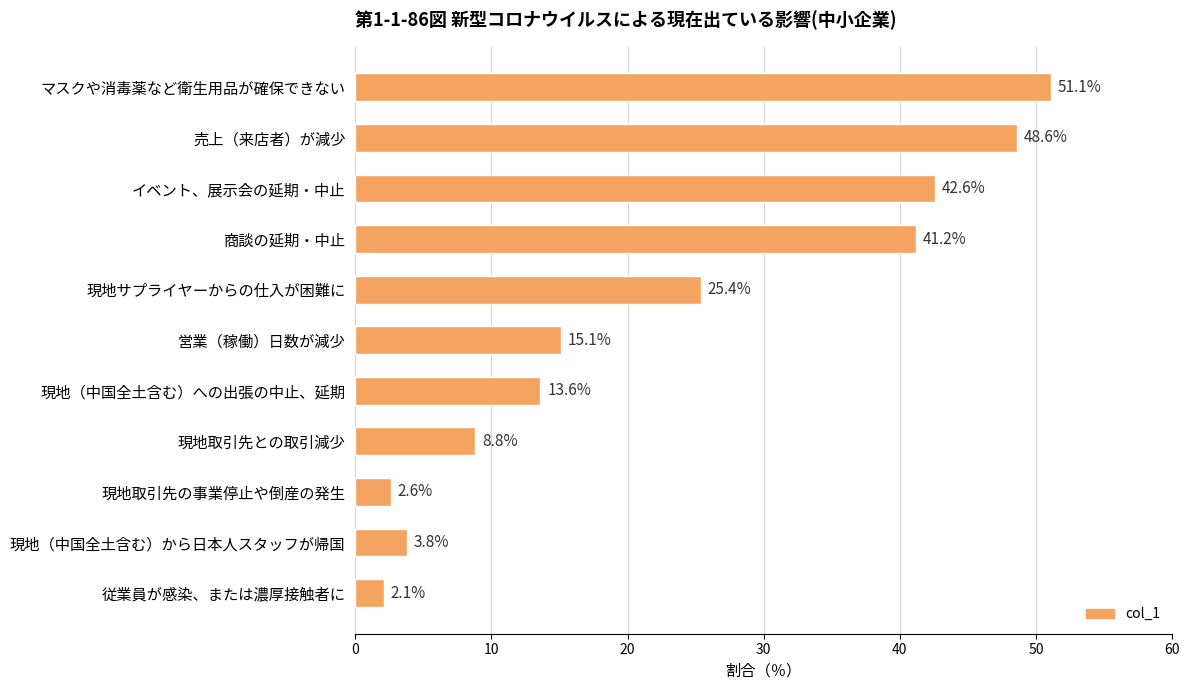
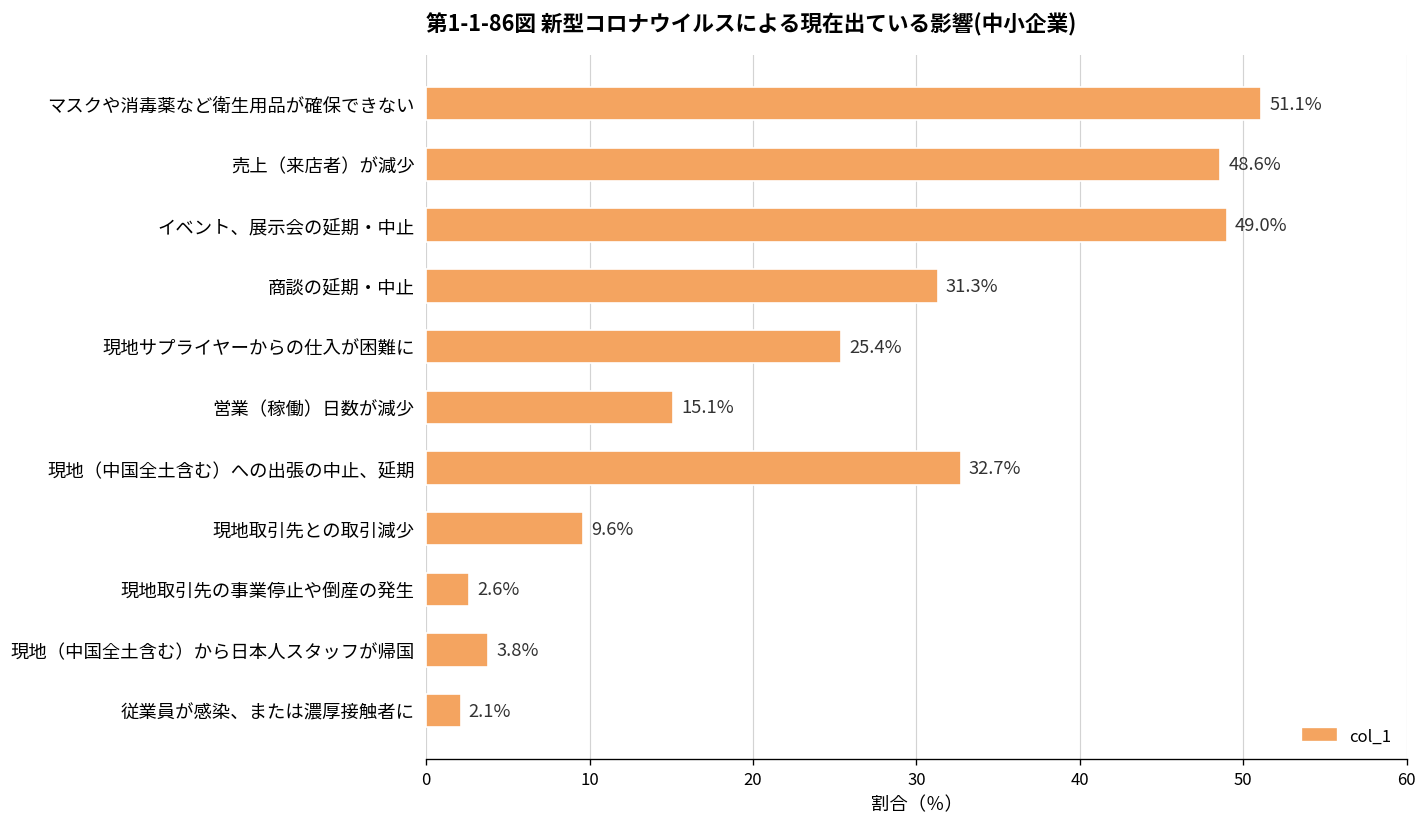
イベント、展示会の延期・中止: 42.6% -> 49.0%
商談の延期・中止: 41.2% -> 31.3%
現地（中国全土含む）への出張の中止、延期: 13.6% -> 32.7%
現地取引先との取引減少: 8.8% -> 9.6%
